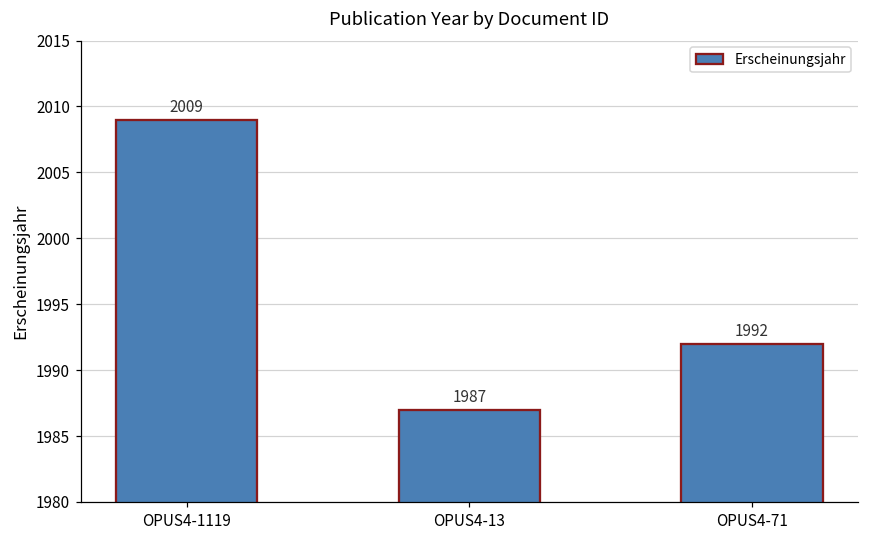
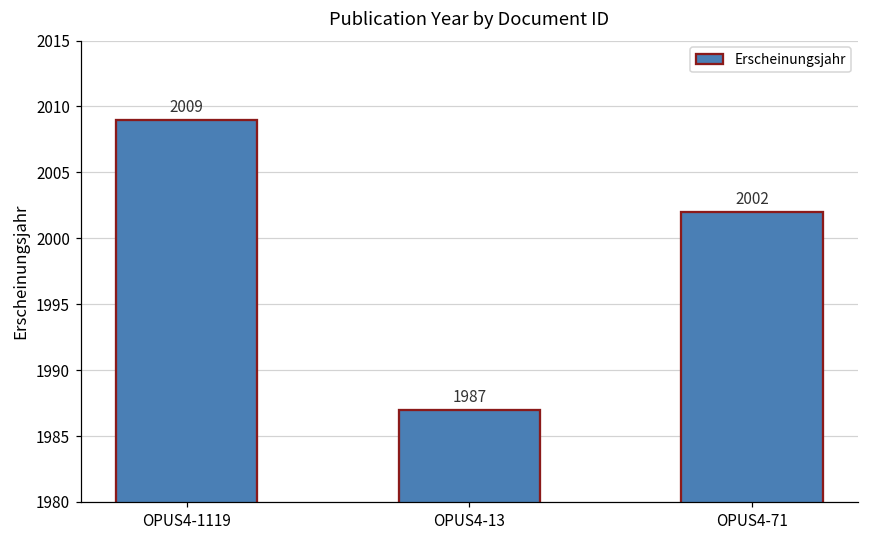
OPUS4-71: 1992 -> 2002
